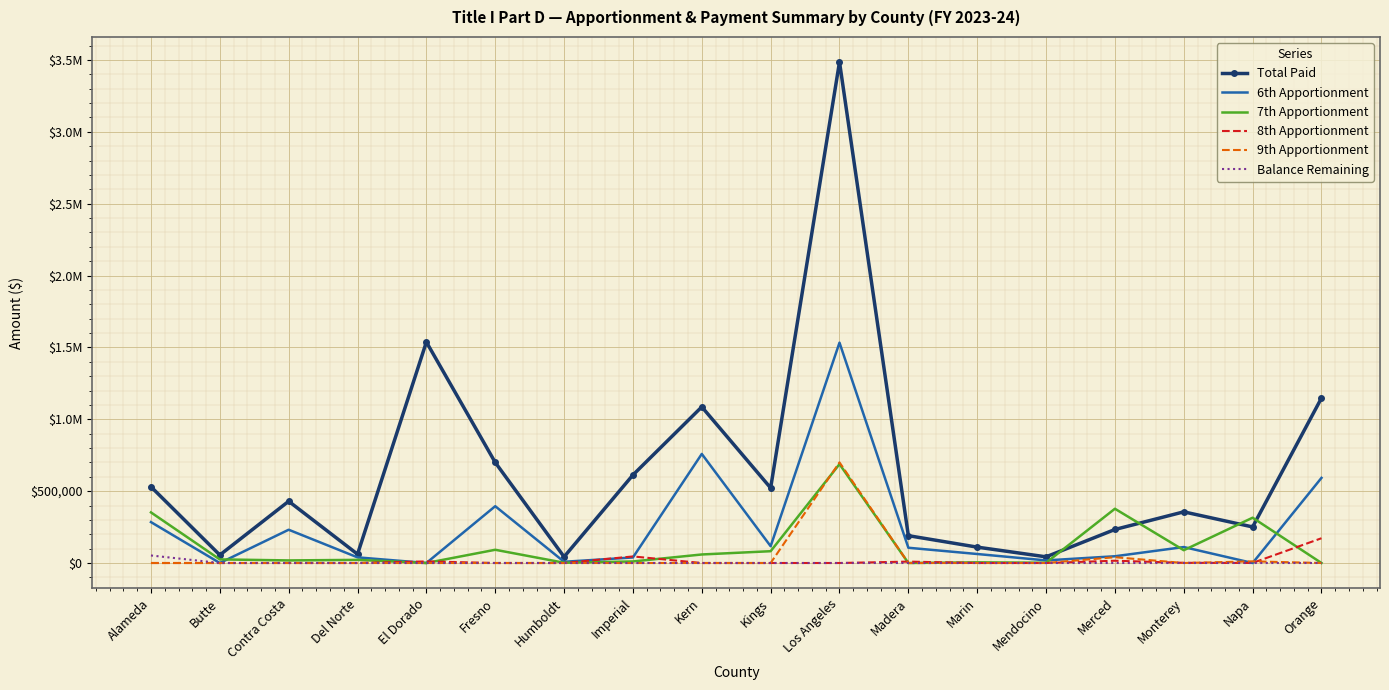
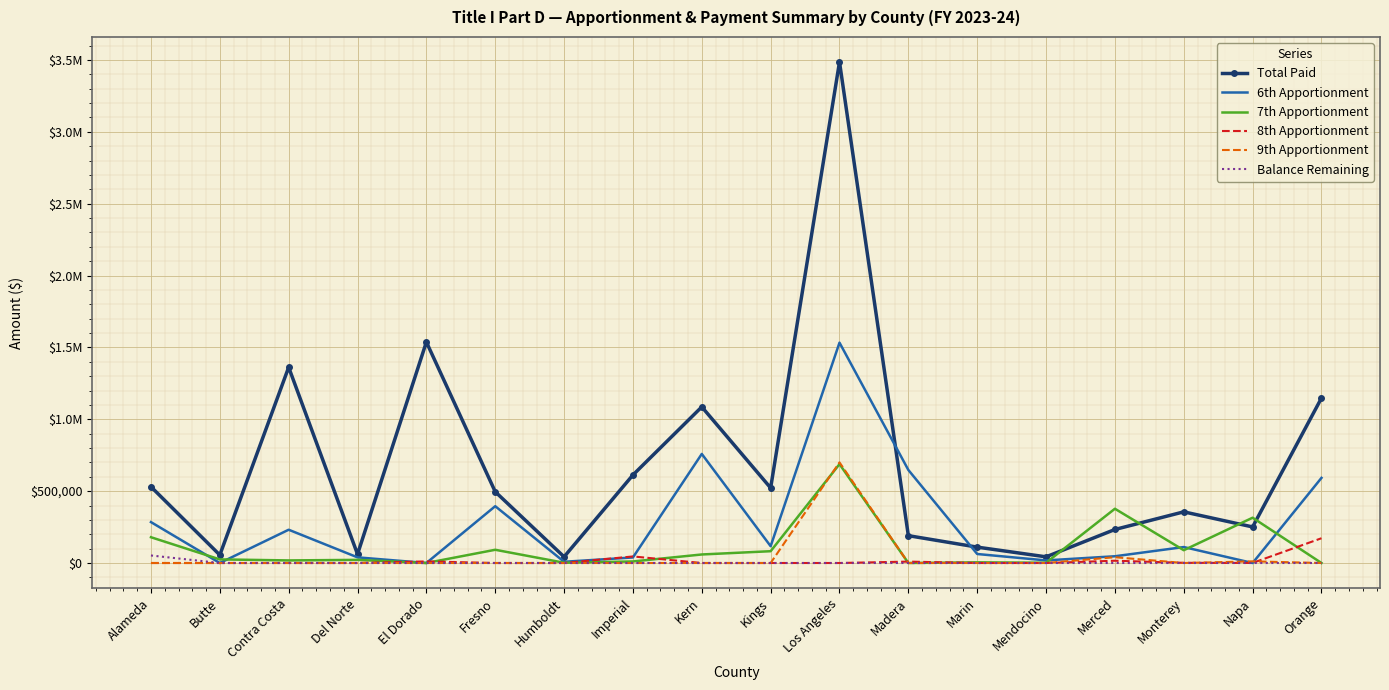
7th Apportionment, Alameda: $350,000 -> $180,000
Total Paid, Contra Costa: $430,000 -> $1,360,000
Total Paid, Fresno: $700,000 -> $500,000
6th Apportionment, Madera: $110,000 -> $650,000
